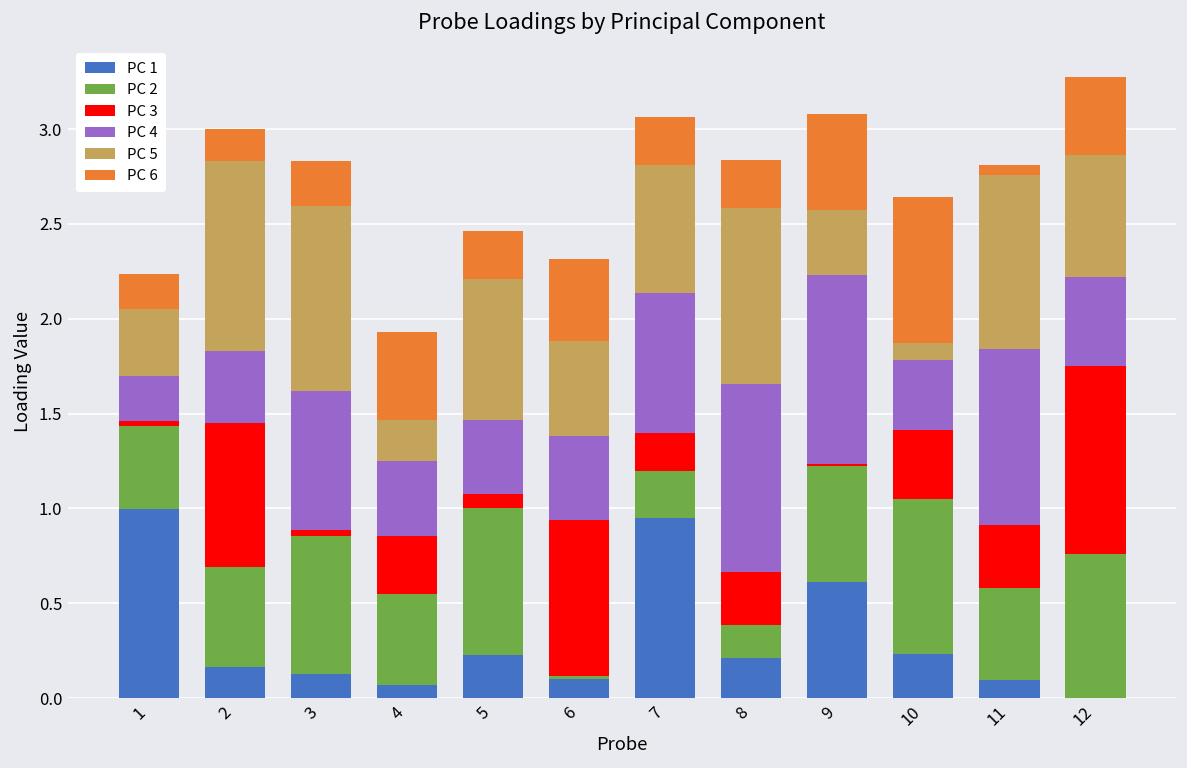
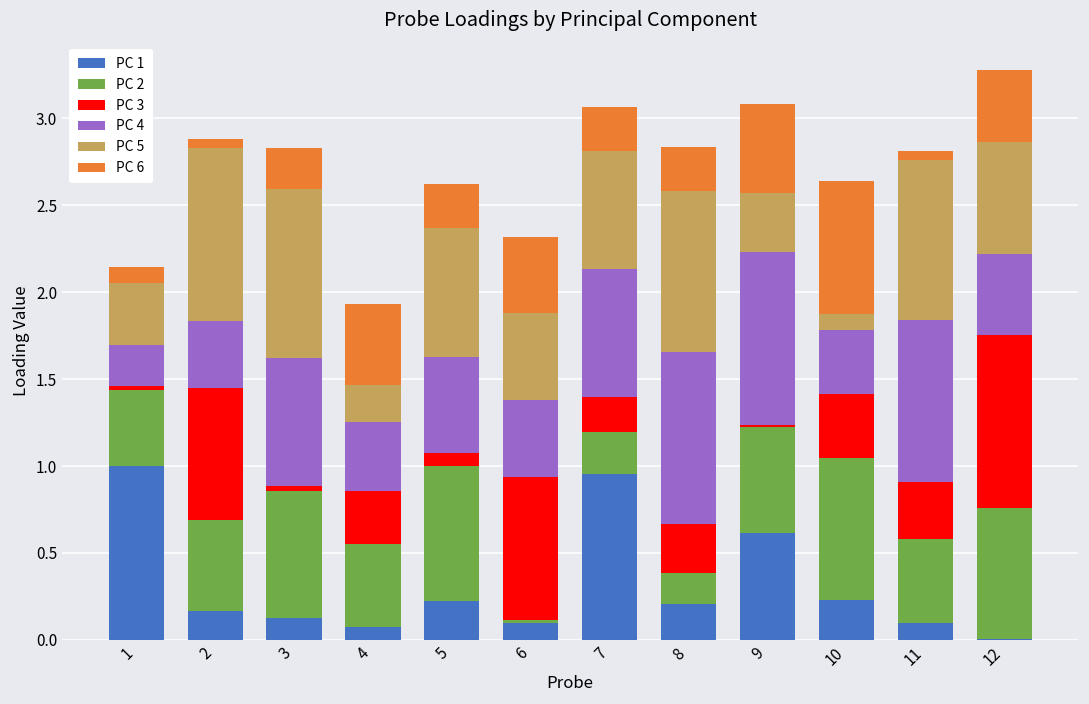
PC 6, 1: 0.18 -> 0.09
PC 6, 2: 0.17 -> 0.05
PC 4, 5: 0.39 -> 0.55
